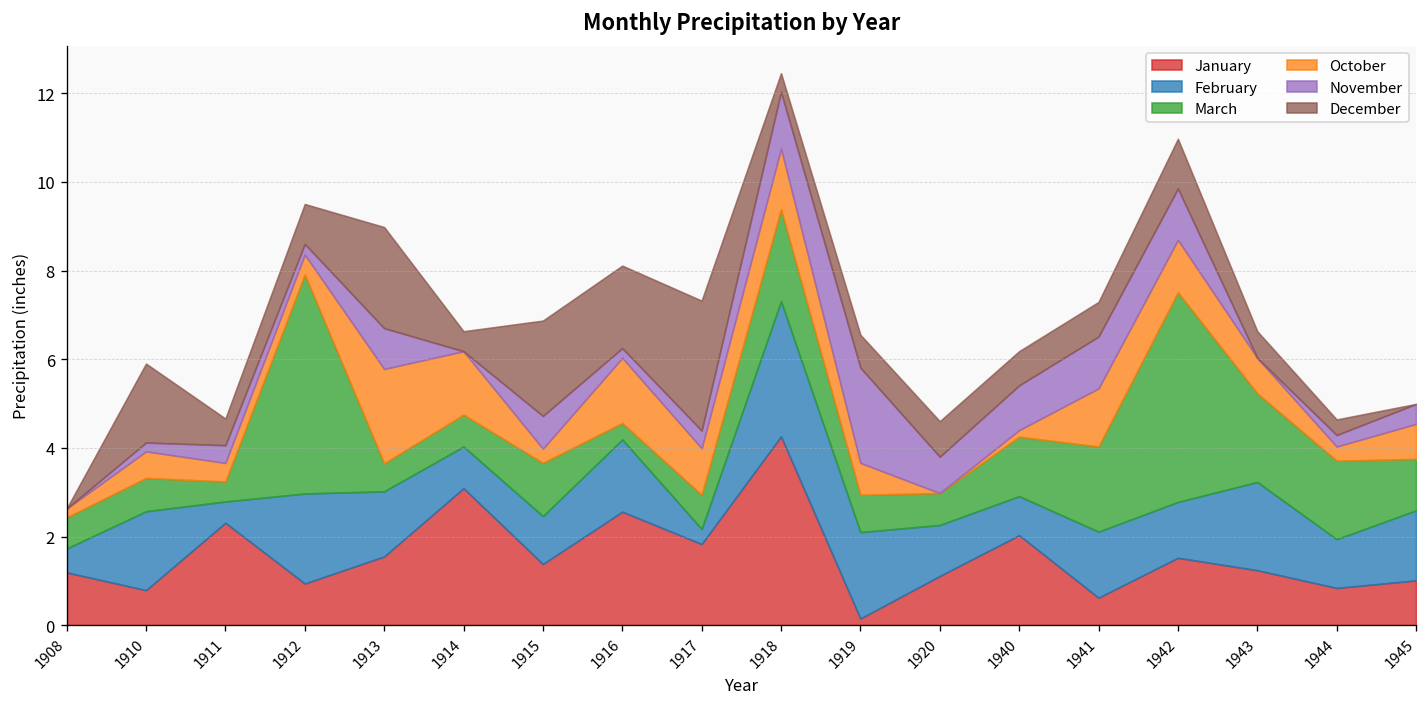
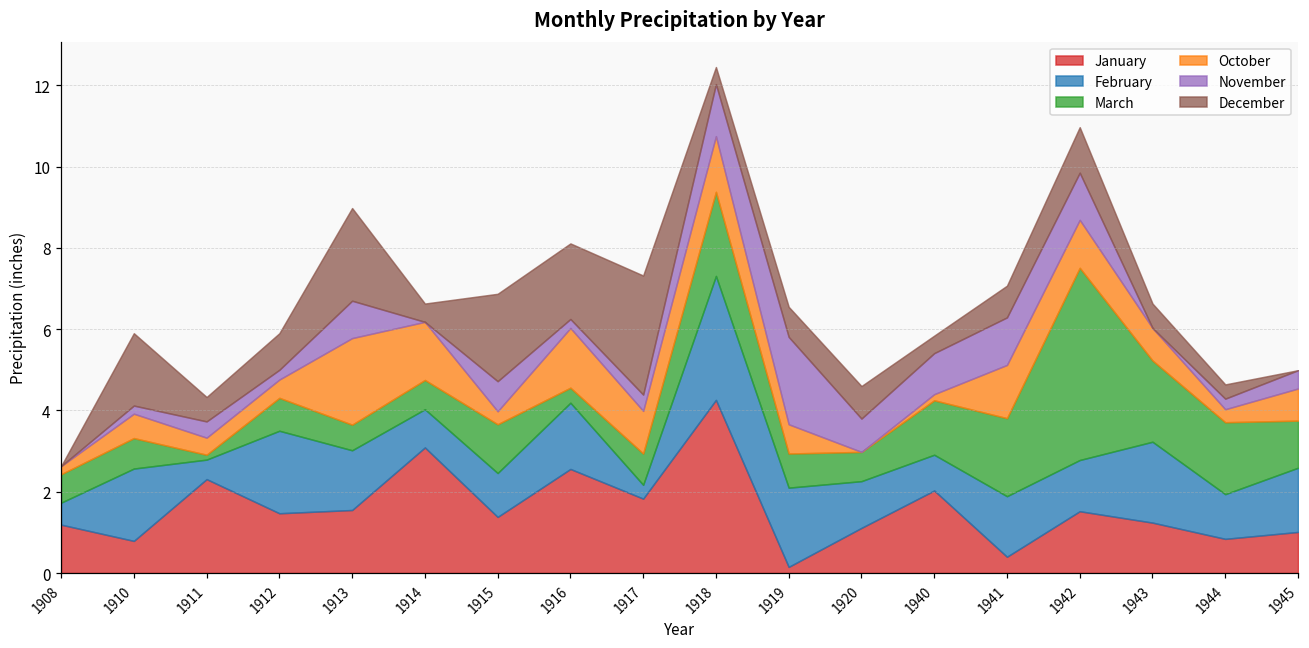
March, 1911: 0.5 -> 0.1
January, 1912: 0.9 -> 1.5
March, 1912: 4.9 -> 0.8
December, 1940: 0.8 -> 0.4
January, 1941: 0.6 -> 0.4
